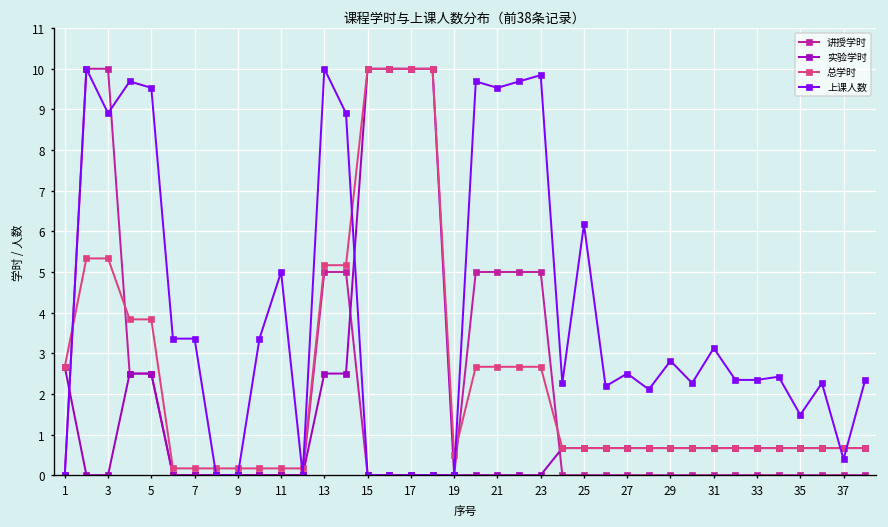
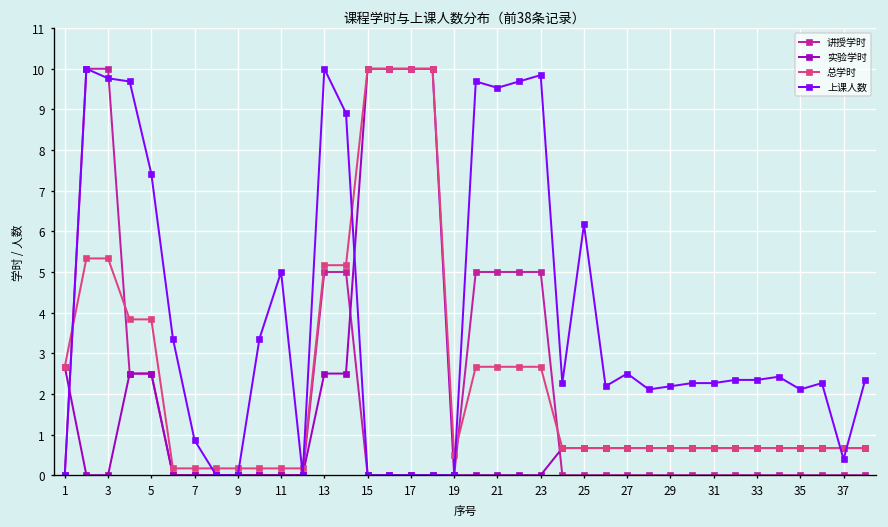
上课人数, 3: 8.9 -> 9.8
上课人数, 5: 9.5 -> 7.4
上课人数, 7: 3.4 -> 0.9
上课人数, 29: 2.8 -> 2.2
上课人数, 31: 3.1 -> 2.3
上课人数, 35: 1.5 -> 2.1
